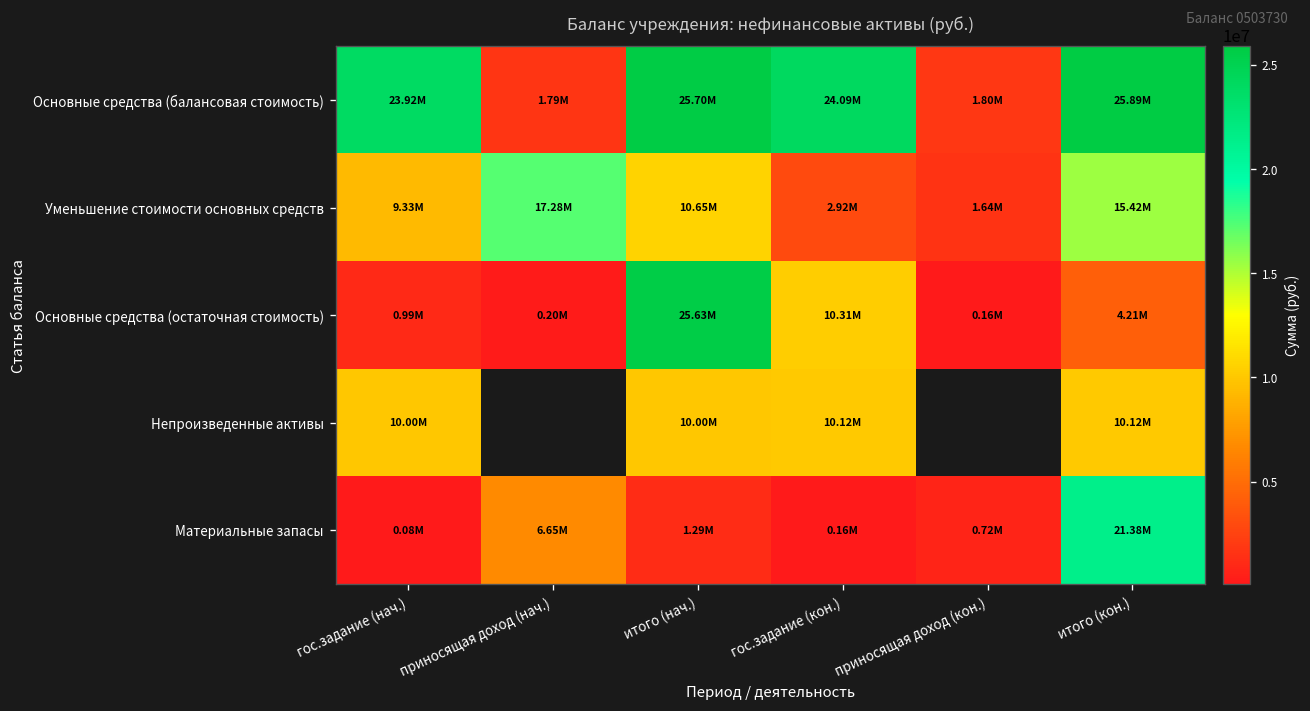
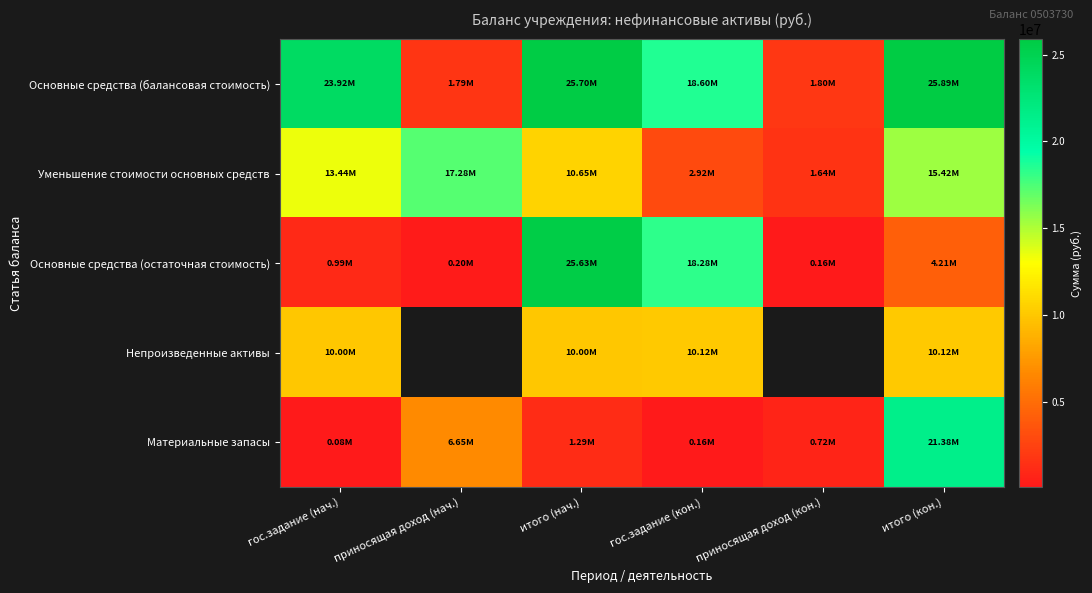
Основные средства (балансовая стоимость), гос.задание (кон.): 24.09M -> 18.60M
Уменьшение стоимости основных средств, гос.задание (нач.): 9.33M -> 13.44M
Основные средства (остаточная стоимость), гос.задание (кон.): 10.31M -> 18.28M
